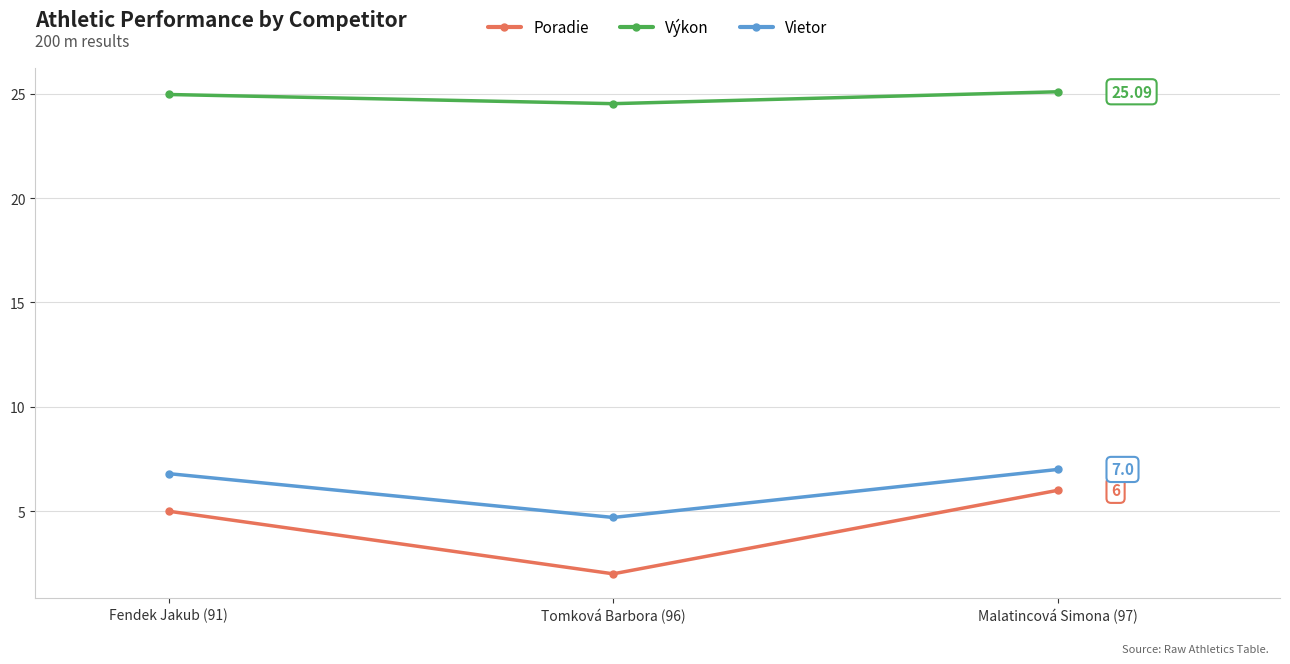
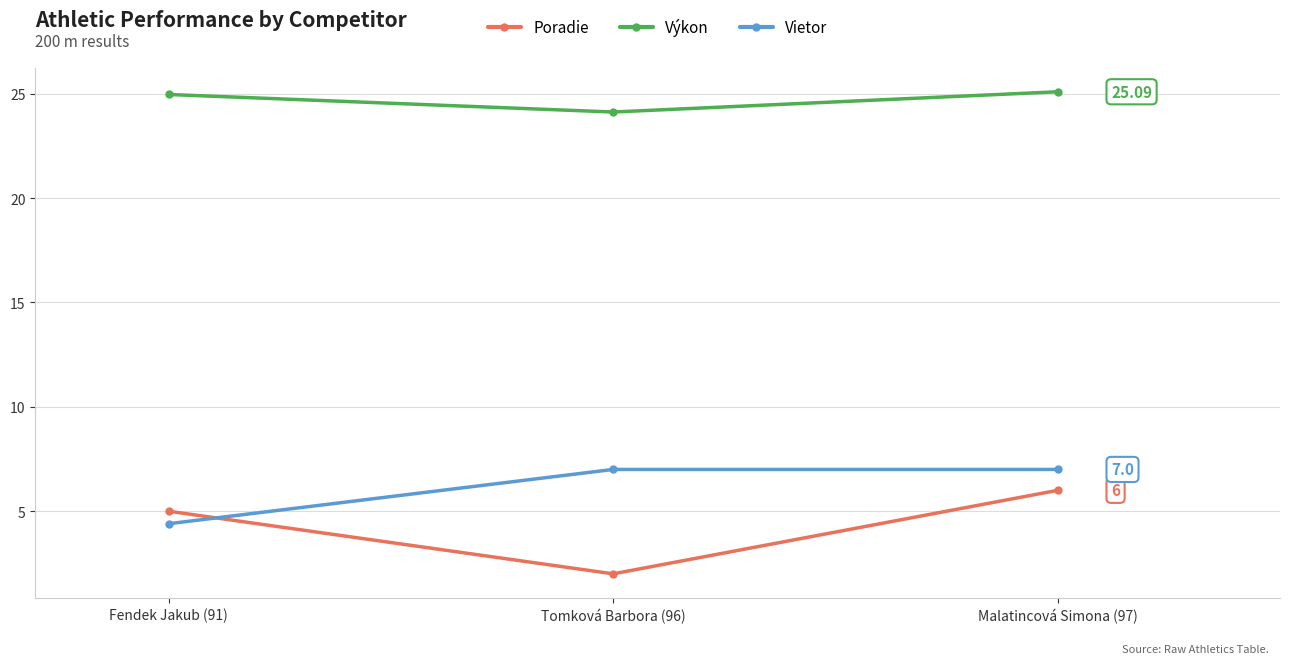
Vietor, Fendek Jakub (91): 6.8 -> 4.4
Výkon, Tomková Barbora (96): 24.5 -> 24.1
Vietor, Tomková Barbora (96): 4.7 -> 7.0
